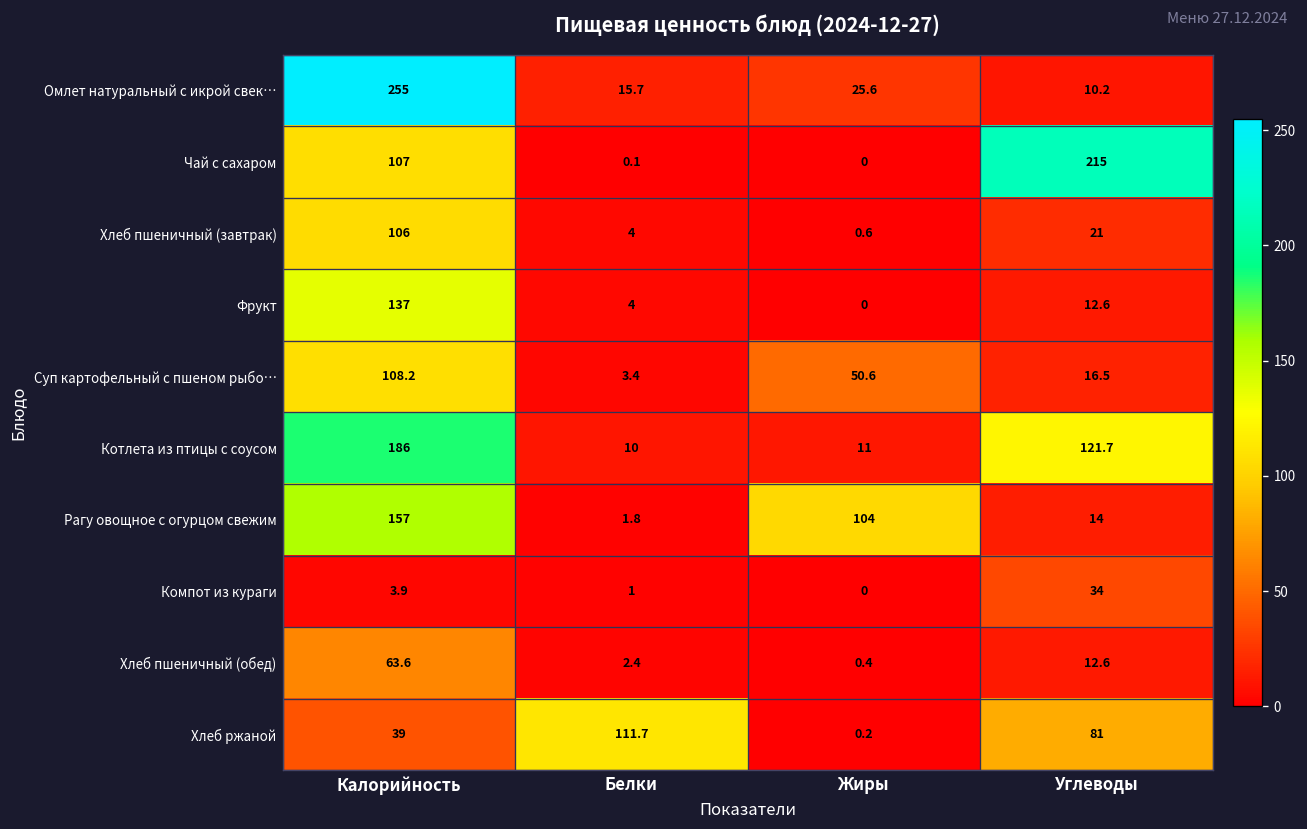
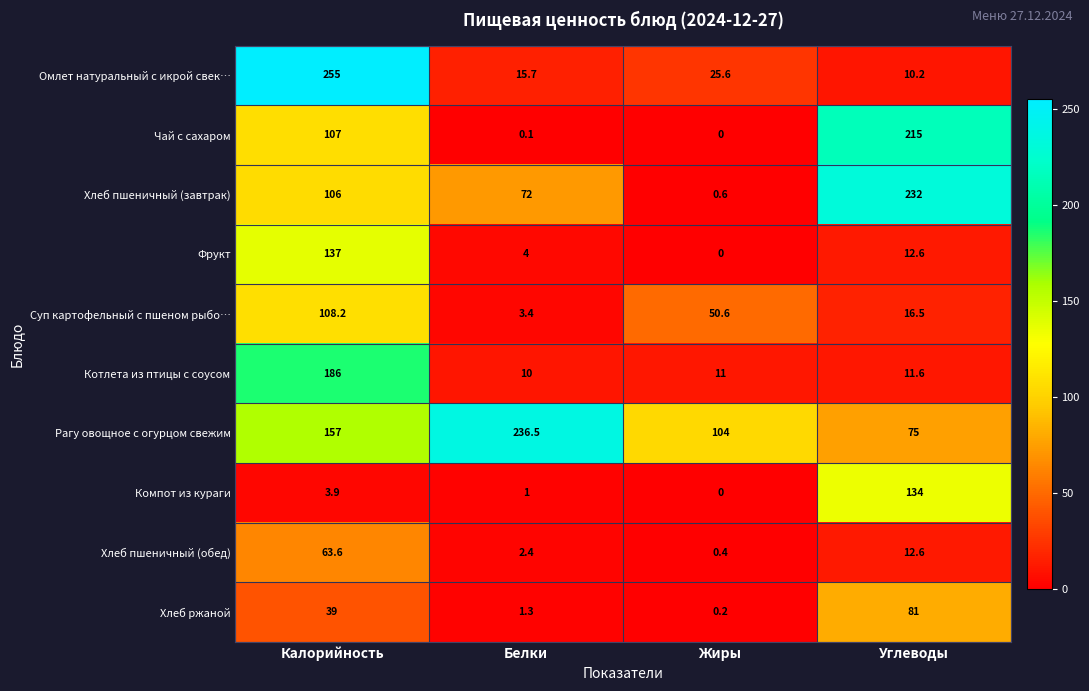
Хлеб пшеничный (завтрак), Белки: 4 -> 72
Хлеб пшеничный (завтрак), Углеводы: 21 -> 232
Котлета из птицы с соусом, Углеводы: 121.7 -> 11.6
Рагу овощное с огурцом свежим, Белки: 1.8 -> 236.5
Рагу овощное с огурцом свежим, Углеводы: 14 -> 75
Компот из кураги, Углеводы: 34 -> 134
Хлеб ржаной, Белки: 111.7 -> 1.3
